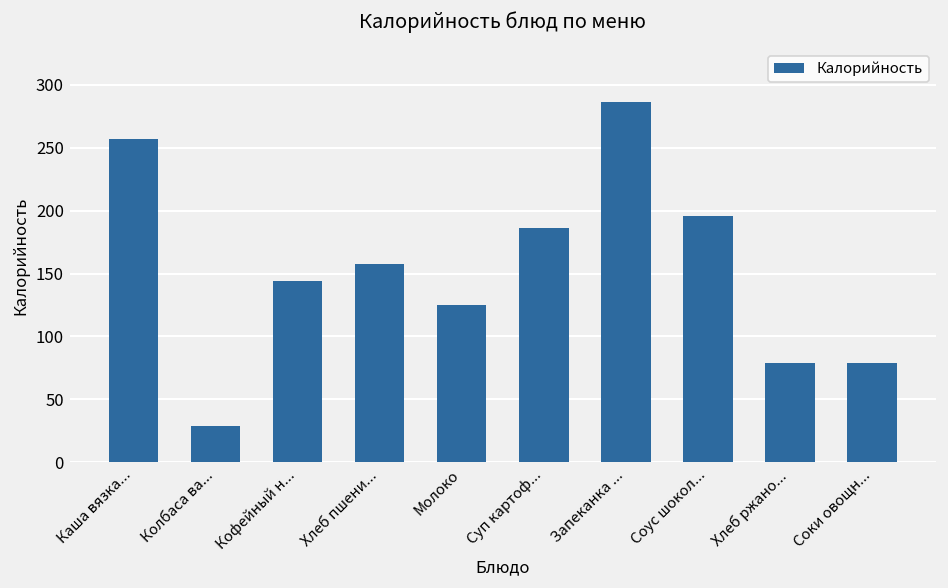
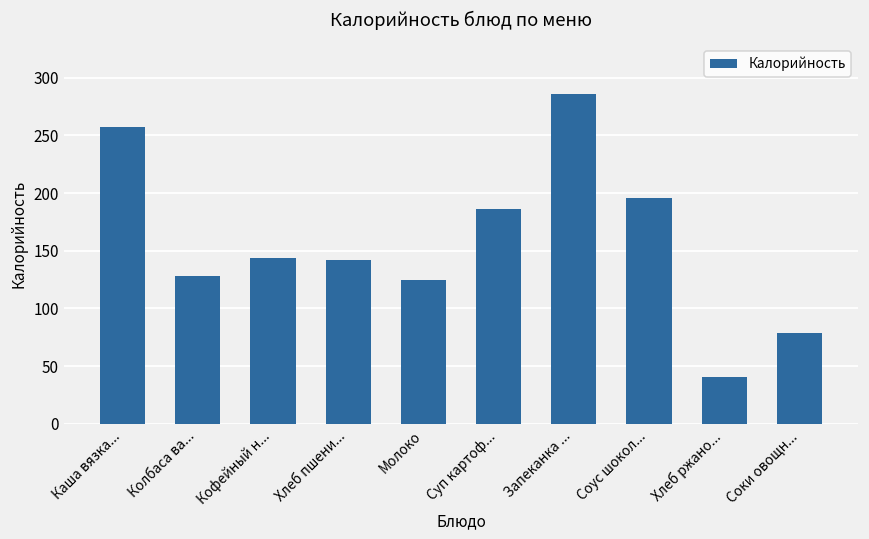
Колбаса ва...: 29 -> 129
Хлеб пшени...: 157 -> 142
Хлеб ржано...: 79 -> 40
